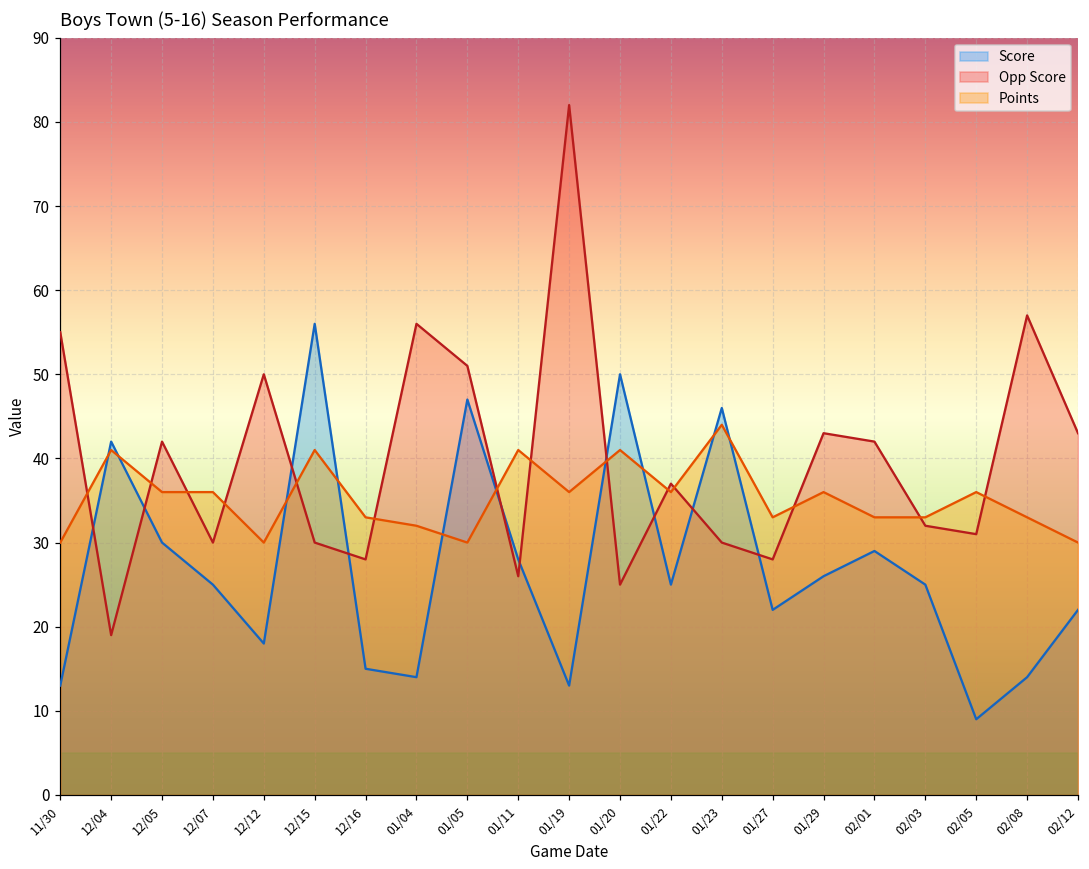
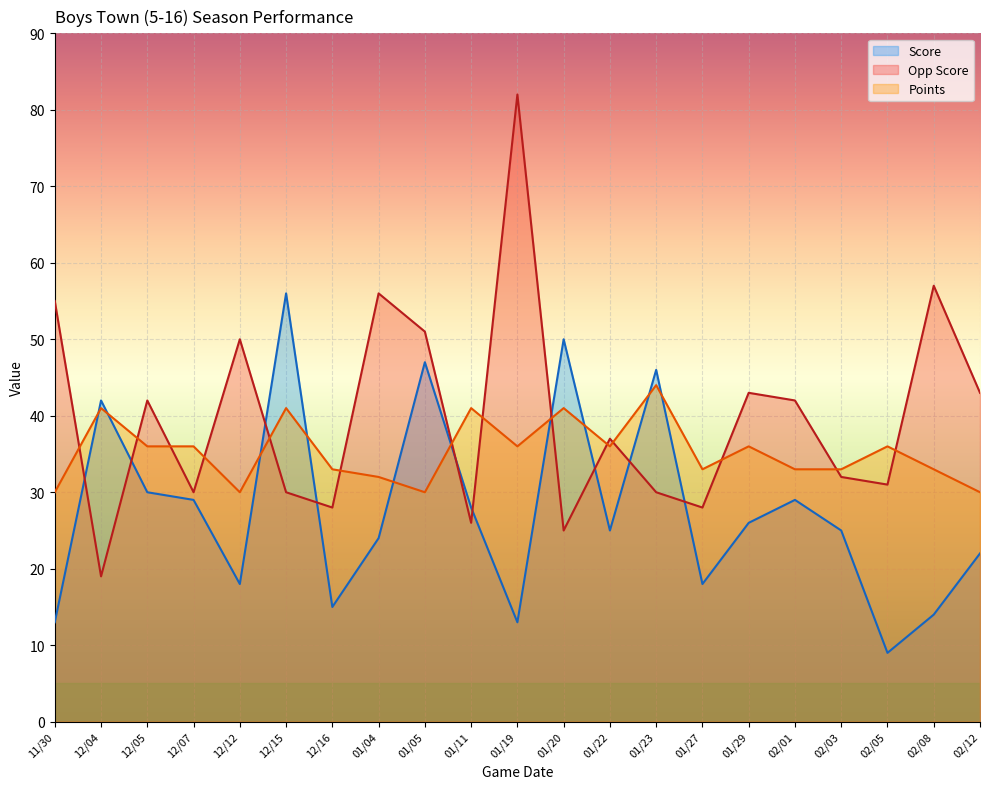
Score, 12/07: 25 -> 29
Score, 01/04: 14 -> 24
Score, 01/27: 22 -> 18
